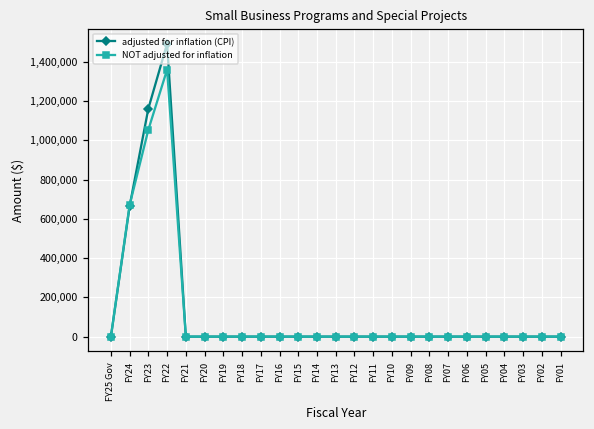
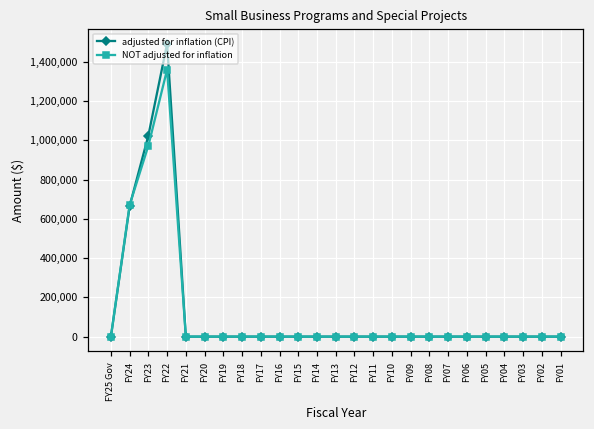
adjusted for inflation (CPI), FY23: 1,160,000 -> 1,020,000
NOT adjusted for inflation, FY23: 1,050,000 -> 970,000
